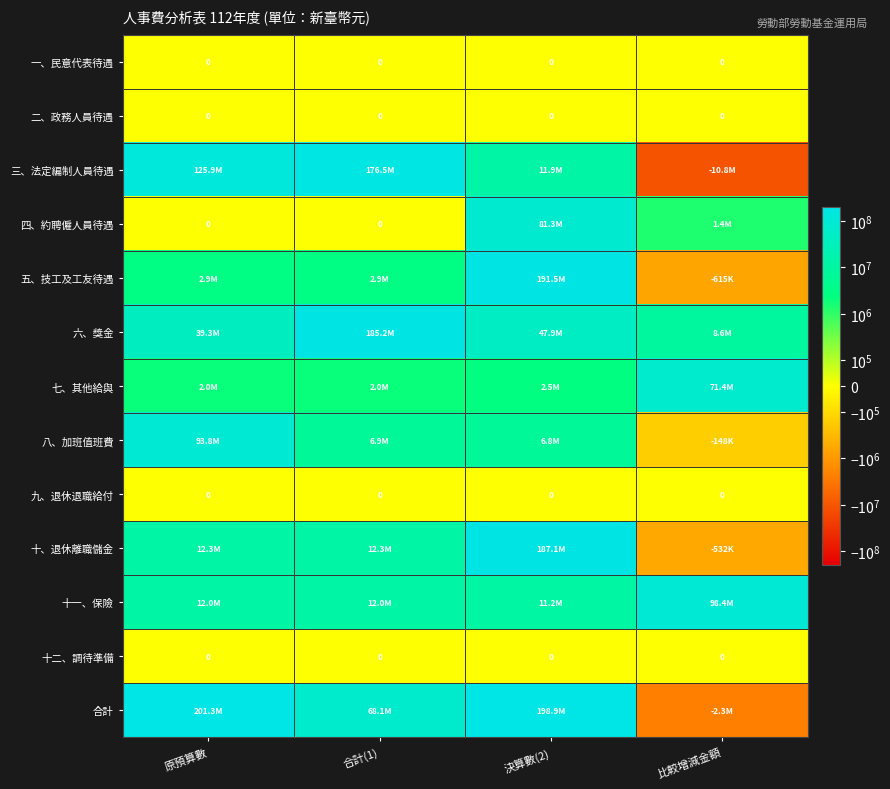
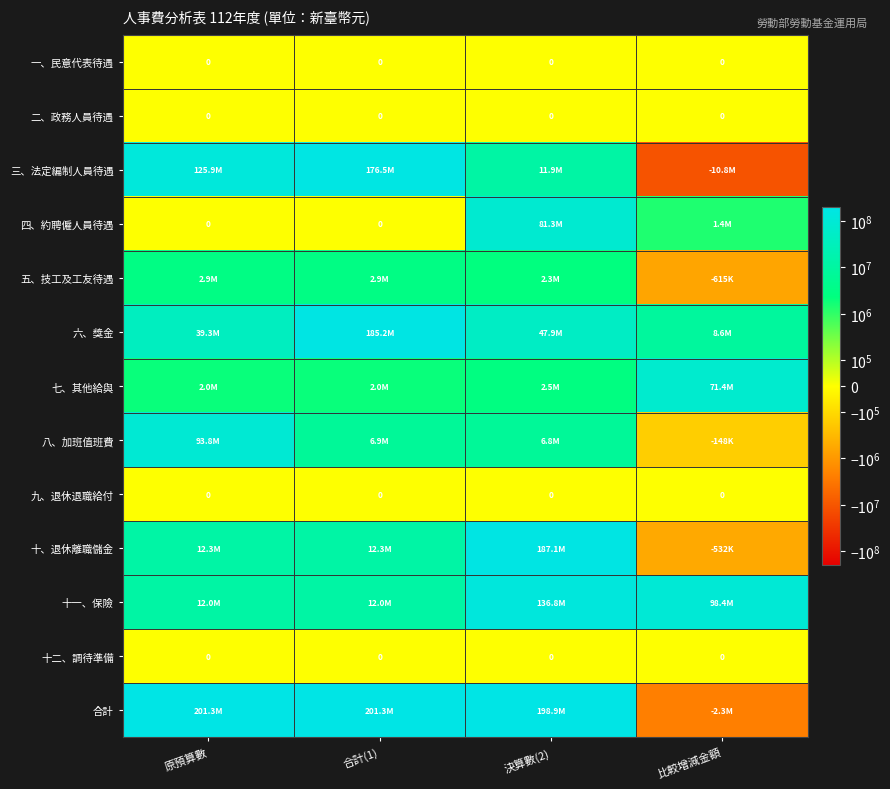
五、技工及工友待遇, 決算數(2): 191.5M -> 2.3M
十一、保險, 決算數(2): 11.2M -> 136.8M
合計, 合計(1): 68.1M -> 201.3M
